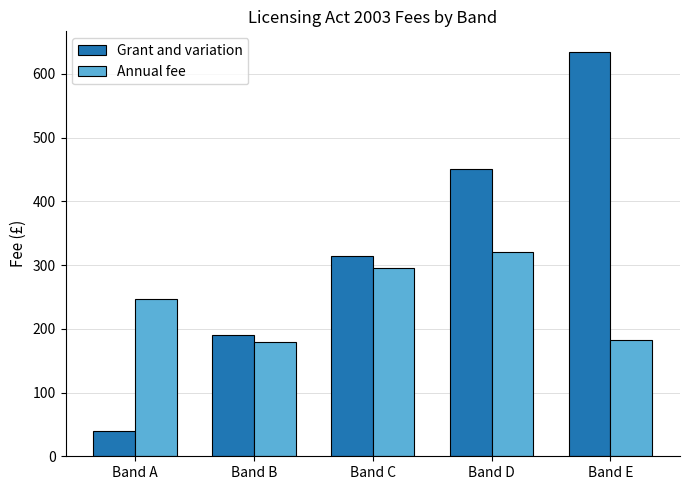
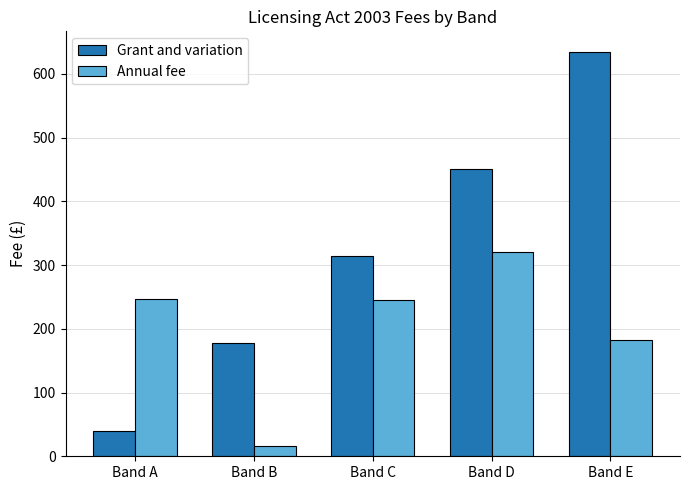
Grant and variation, Band B: 190 -> 180
Annual fee, Band B: 180 -> 20
Annual fee, Band C: 300 -> 250
